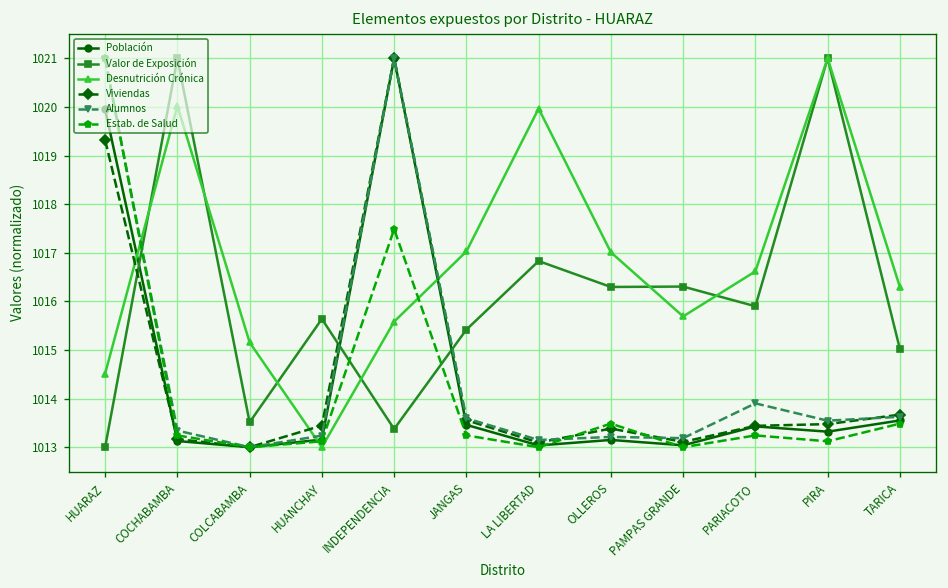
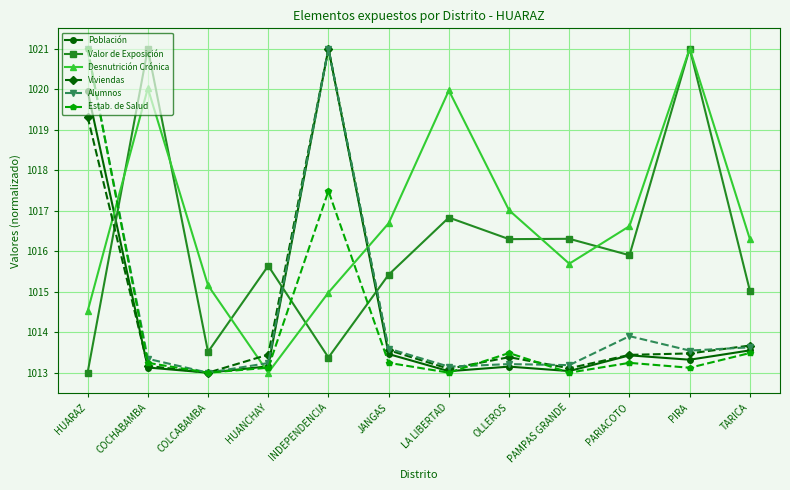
Desnutrición Crónica, INDEPENDENCIA: 1015.6 -> 1015.0
Desnutrición Crónica, JANGAS: 1017.0 -> 1016.7
